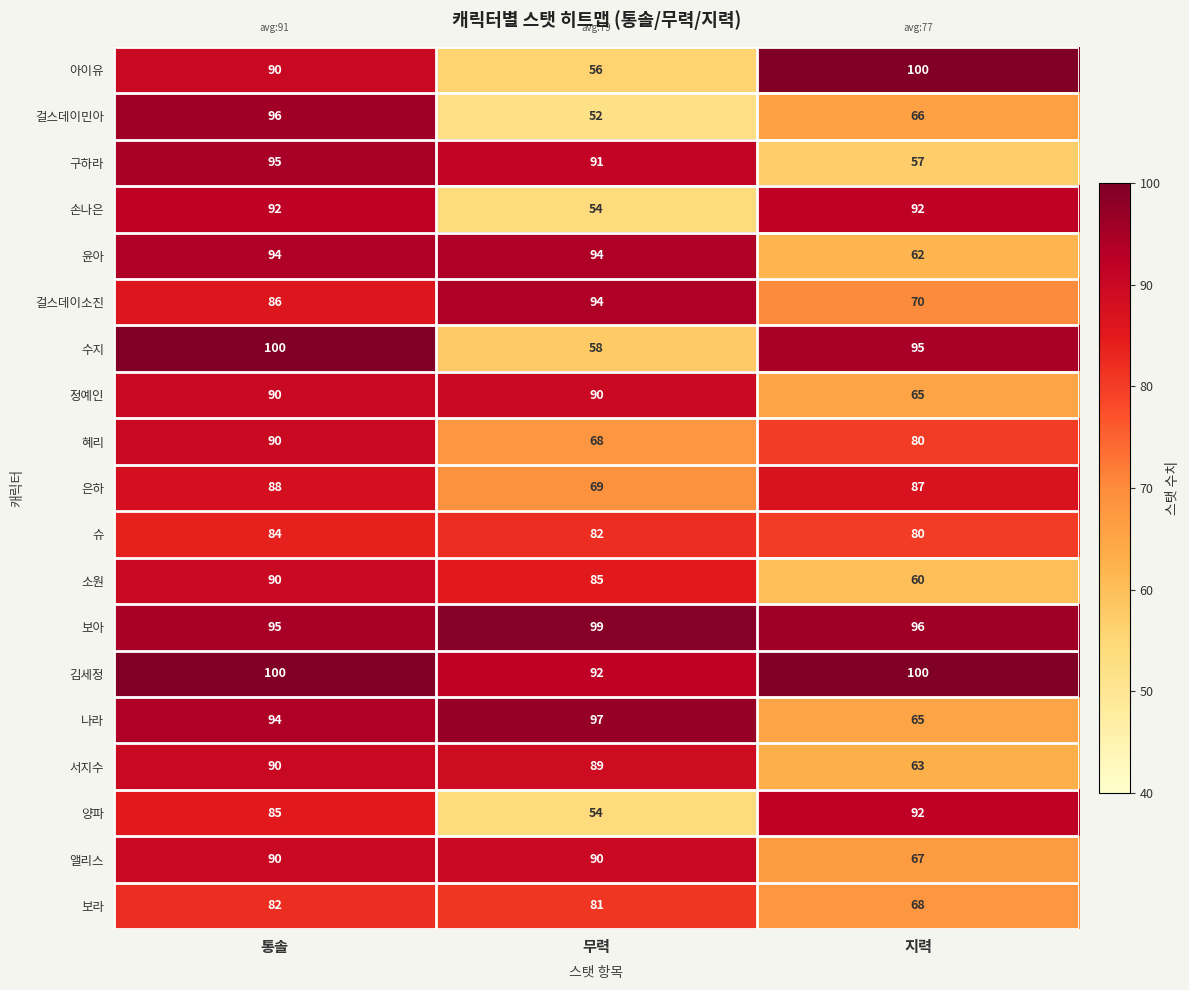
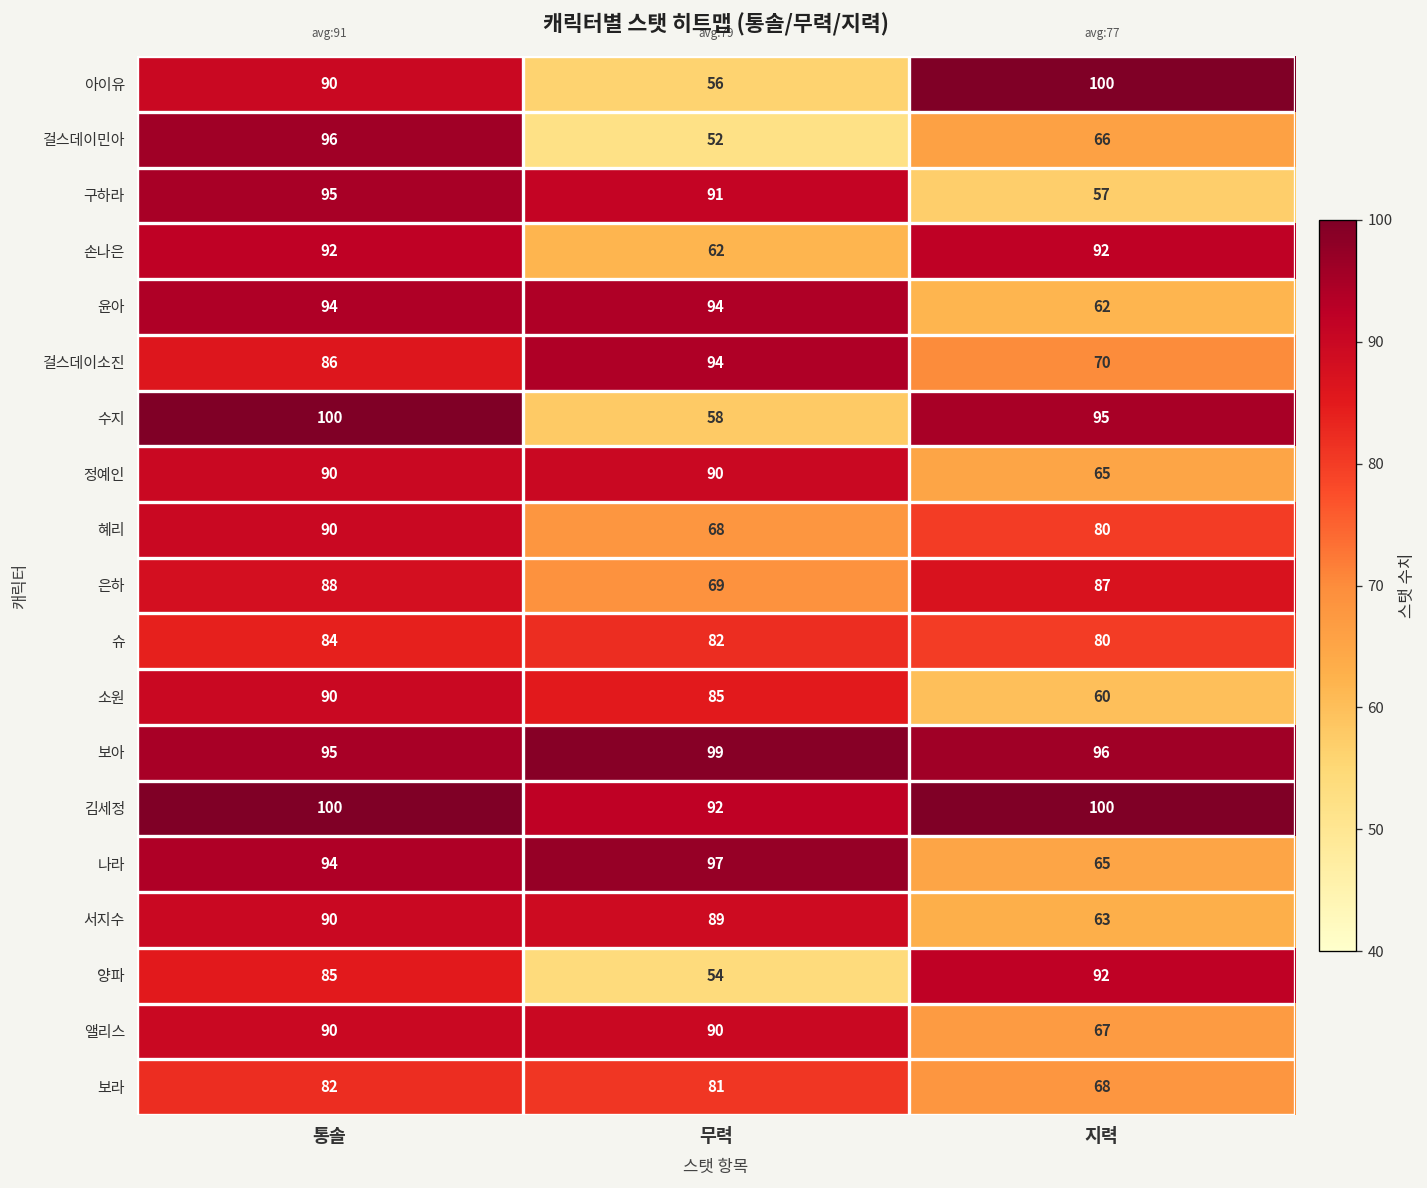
손나은, 무력: 54 -> 62
